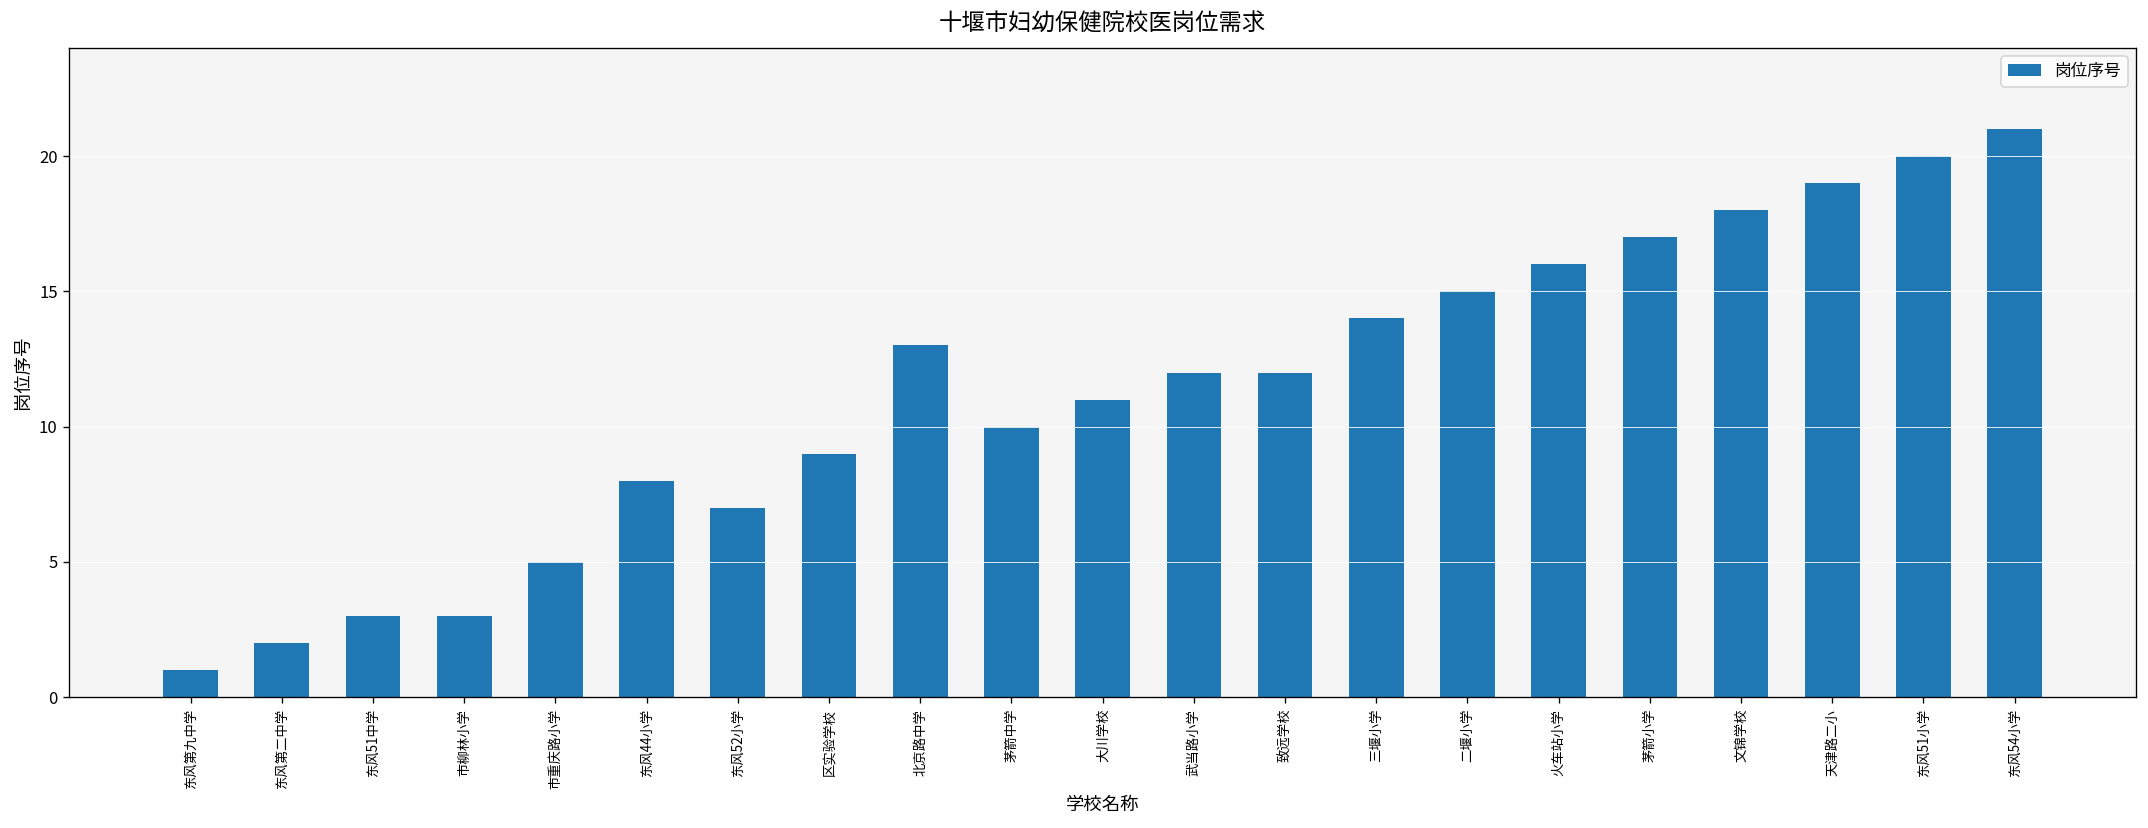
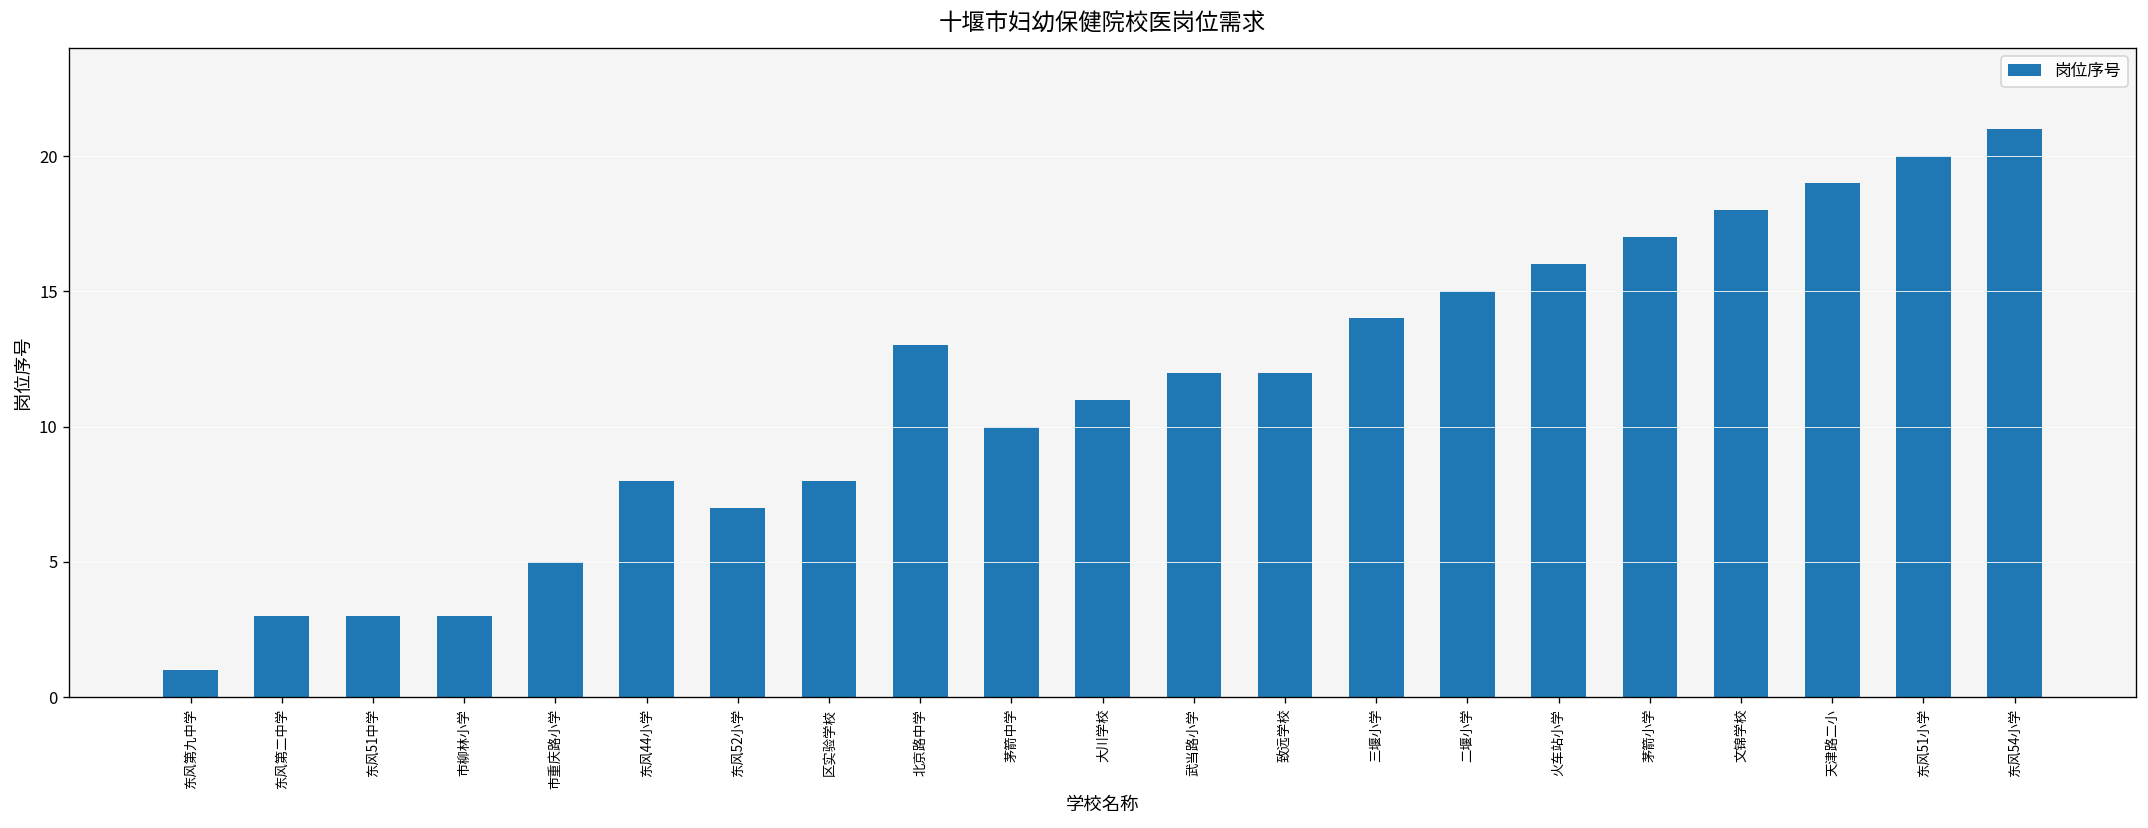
东风第二中学: 2 -> 3
区实验学校: 9 -> 8
